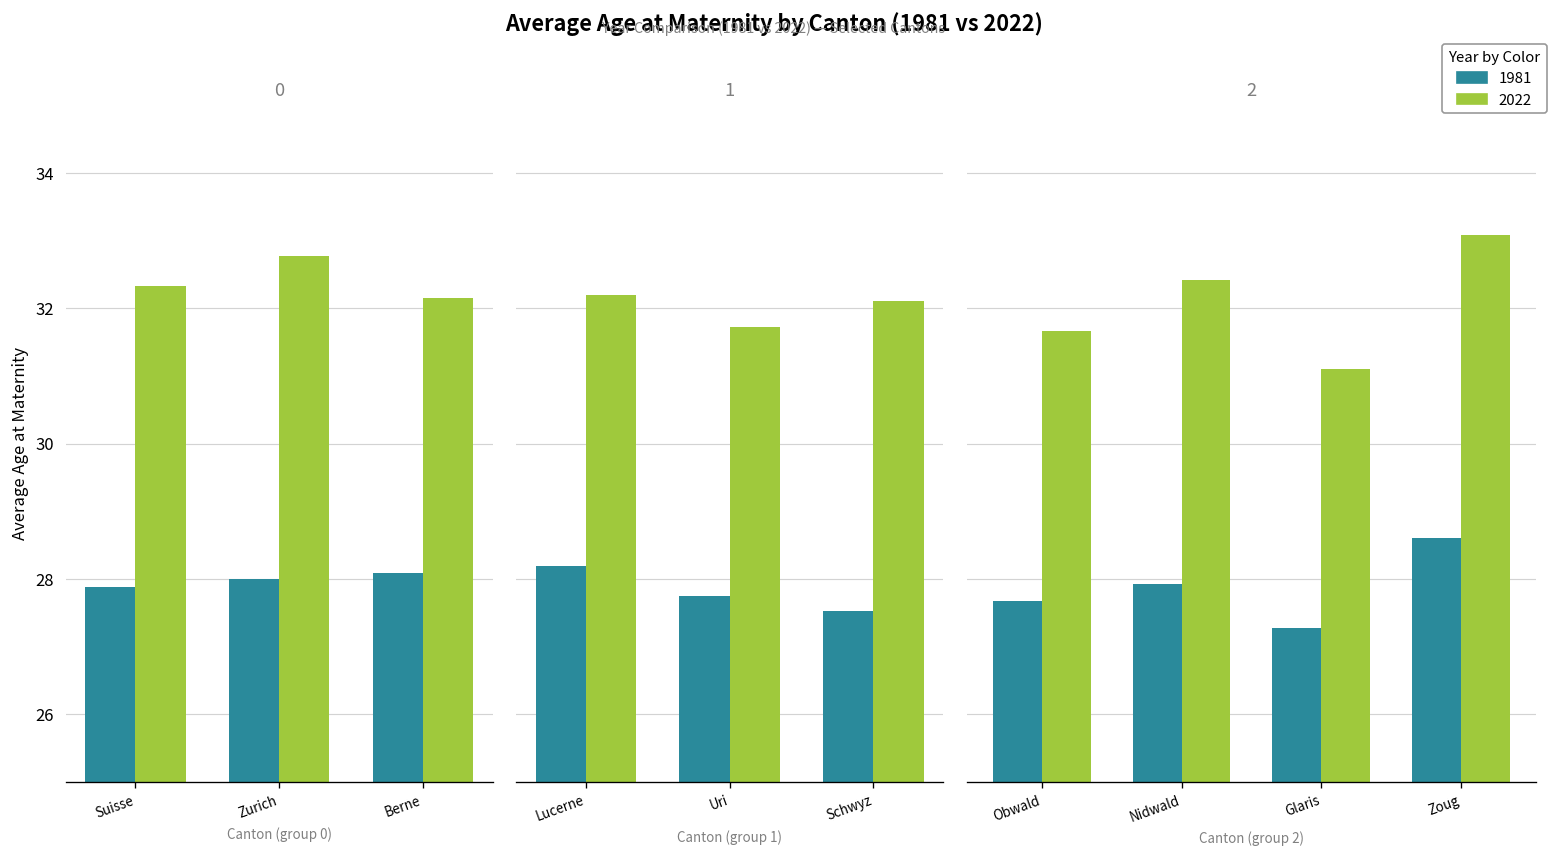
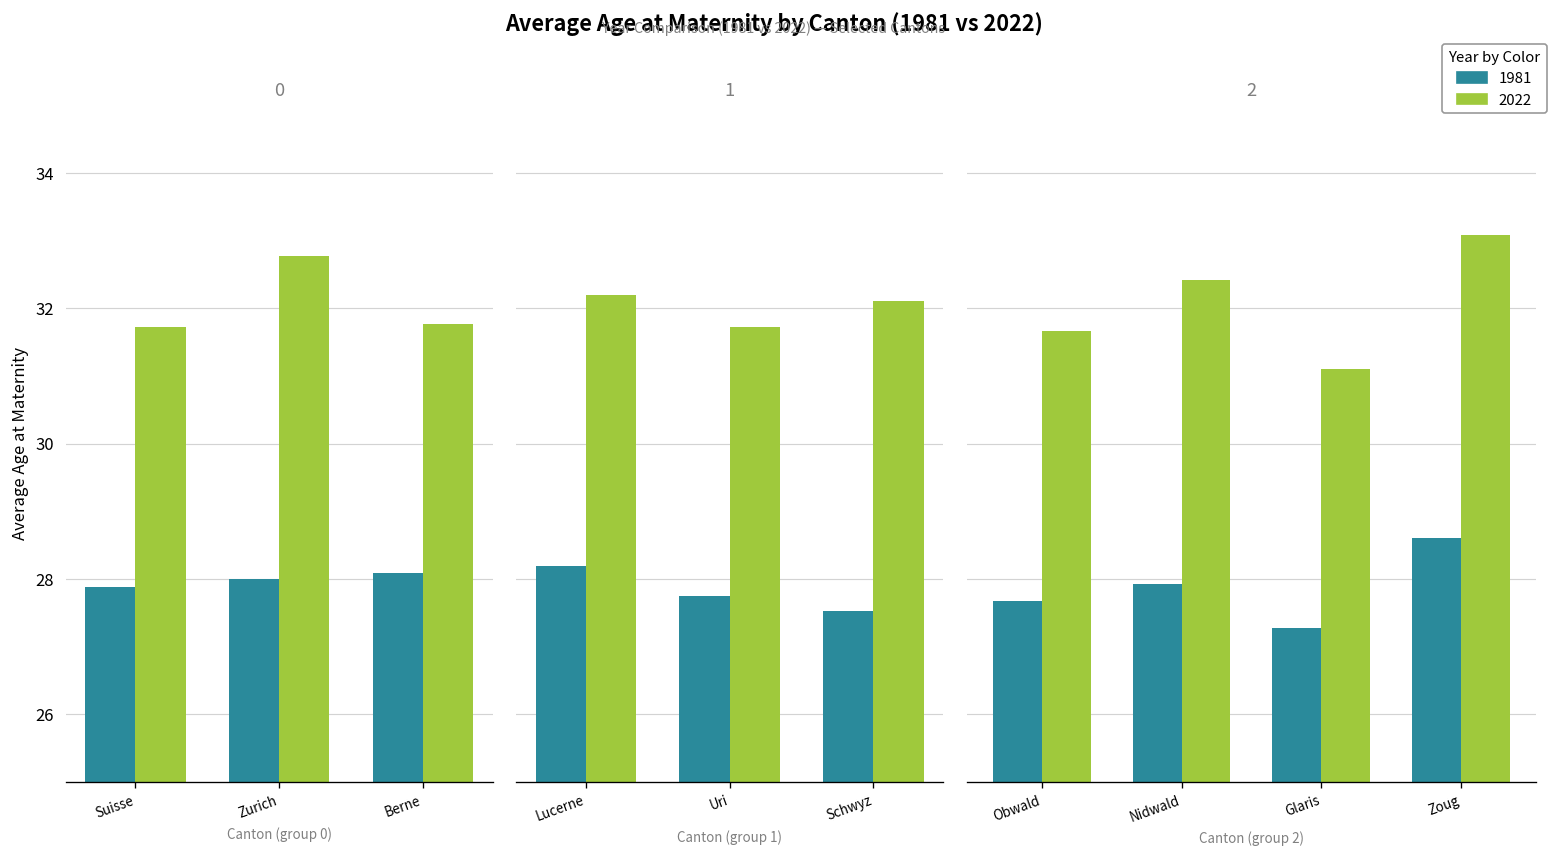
0, 2022, Suisse: 32.3 -> 31.7
0, 2022, Berne: 32.2 -> 31.8
